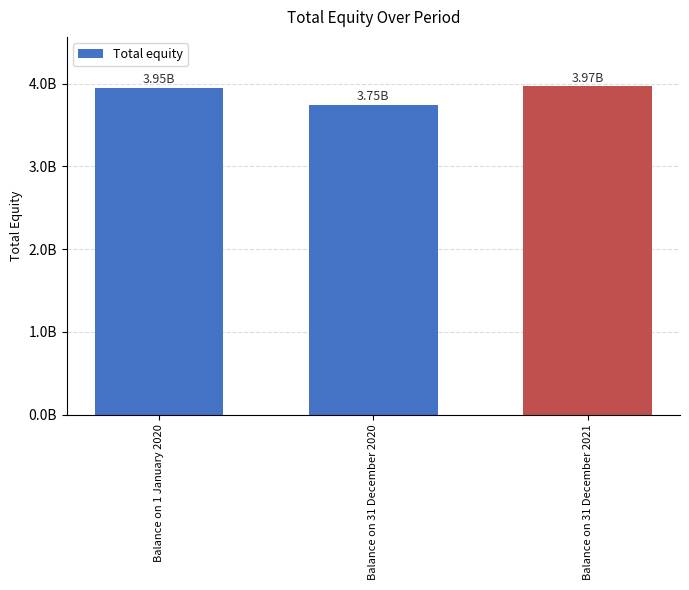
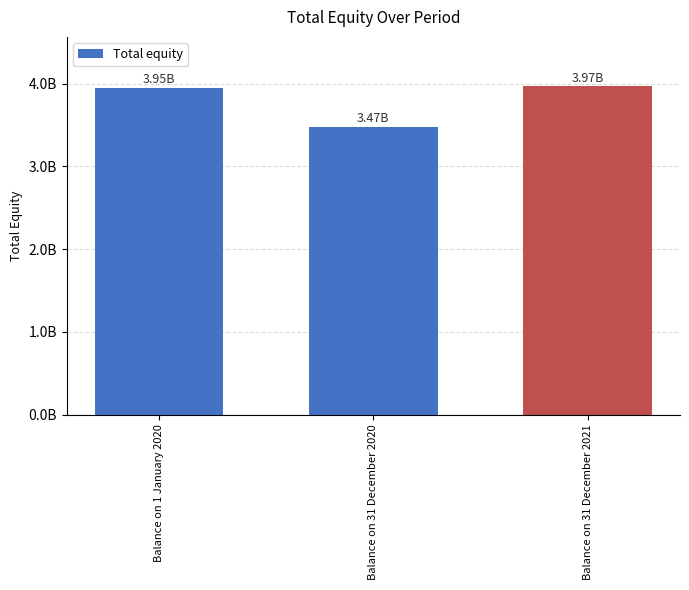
Balance on 31 December 2020: 3.75B -> 3.47B
